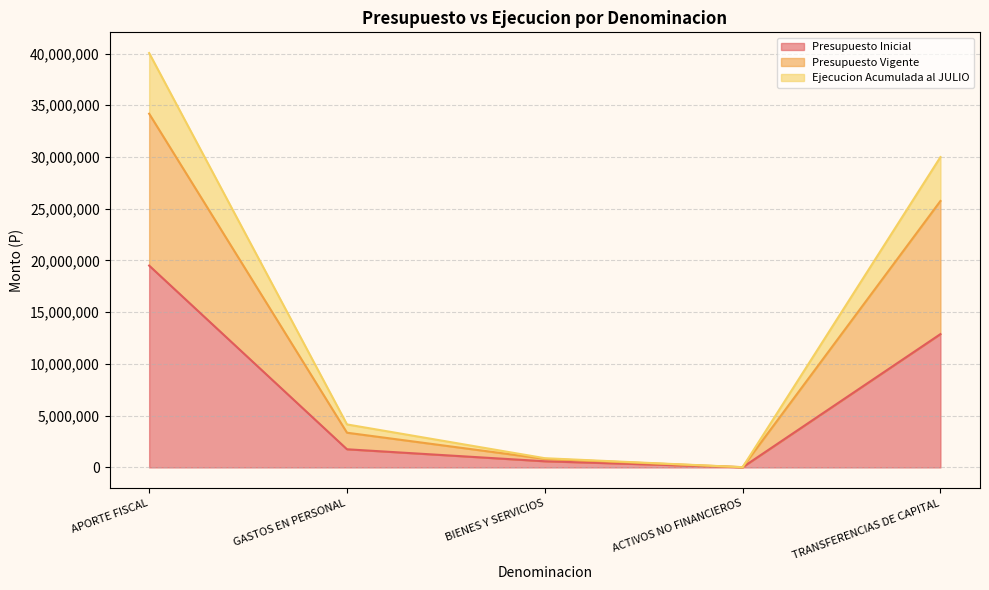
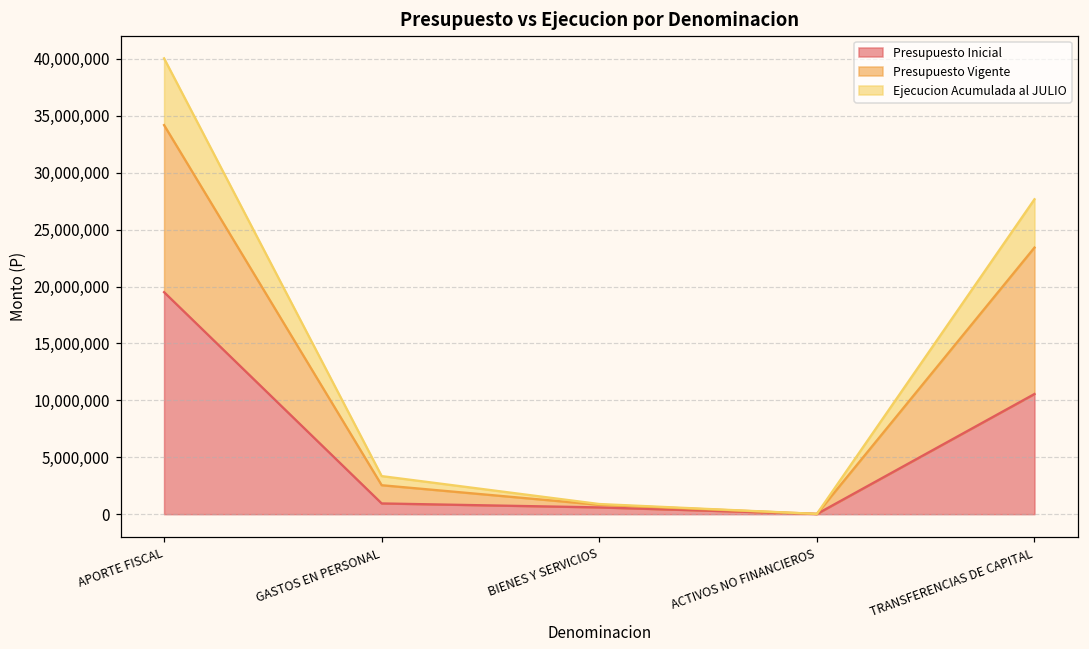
Presupuesto Inicial, GASTOS EN PERSONAL: 1,800,000 -> 900,000
Presupuesto Inicial, TRANSFERENCIAS DE CAPITAL: 12,900,000 -> 10,600,000
